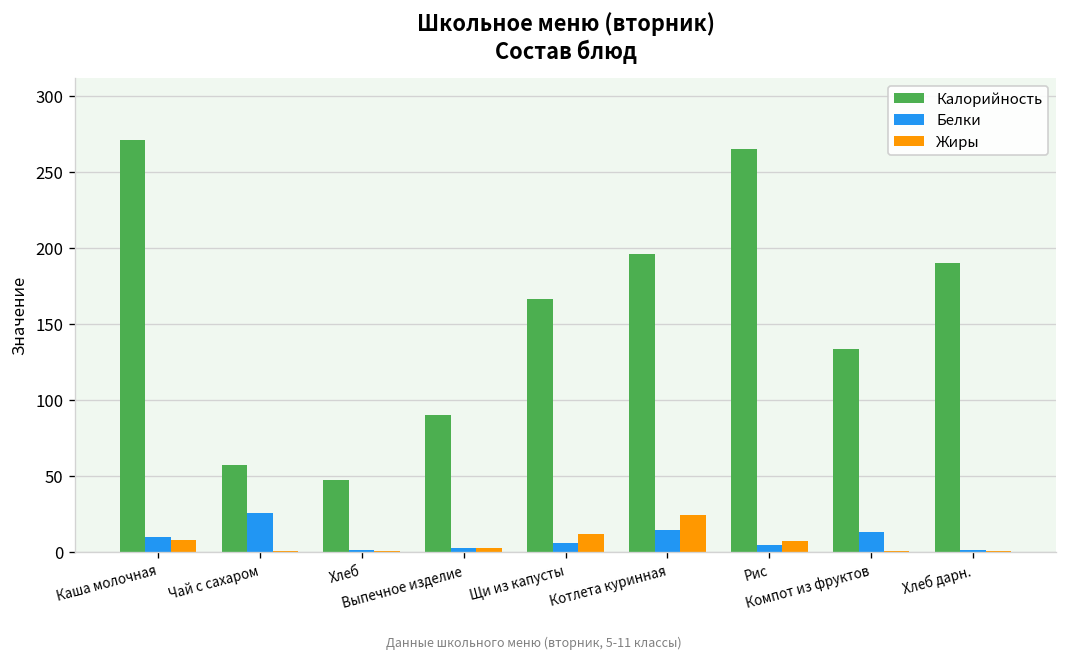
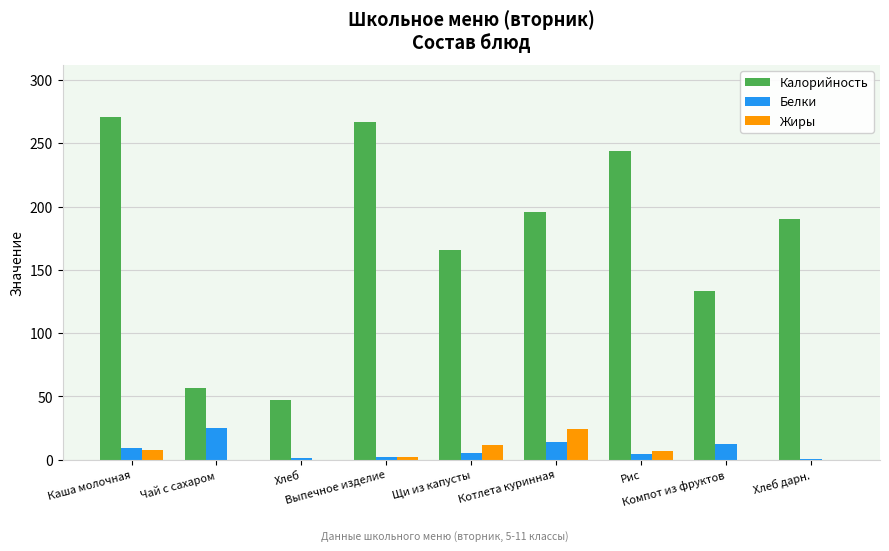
Калорийность, Выпечное изделие: 90 -> 267
Калорийность, Рис: 265 -> 244
